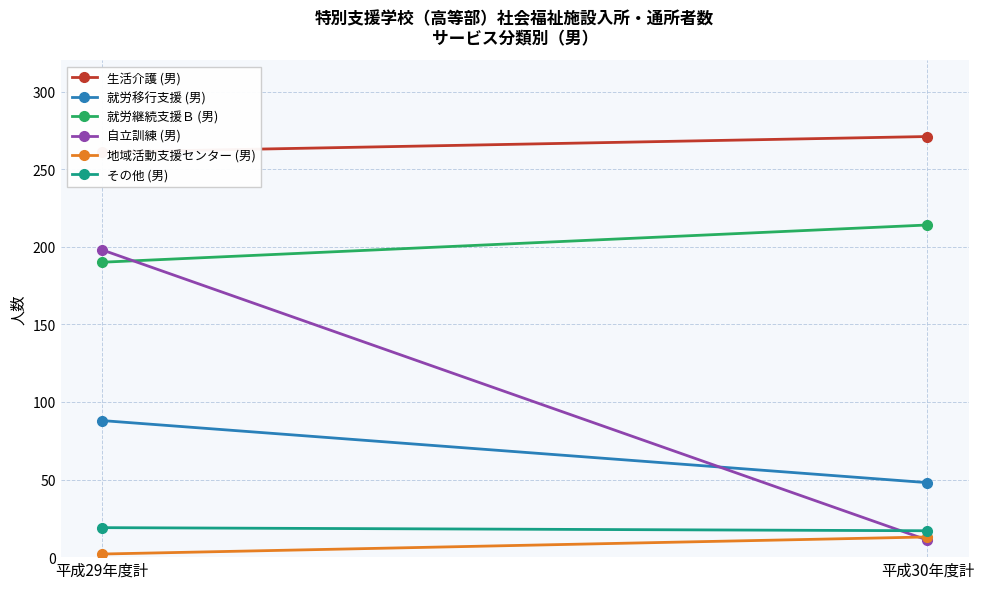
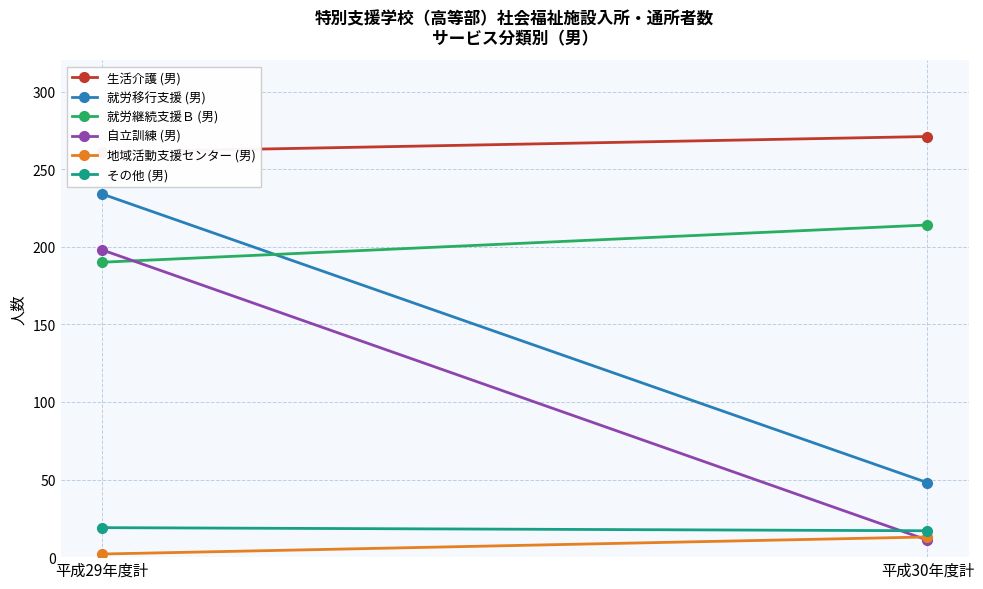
就労移行支援 (男), 平成29年度計: 88 -> 234
